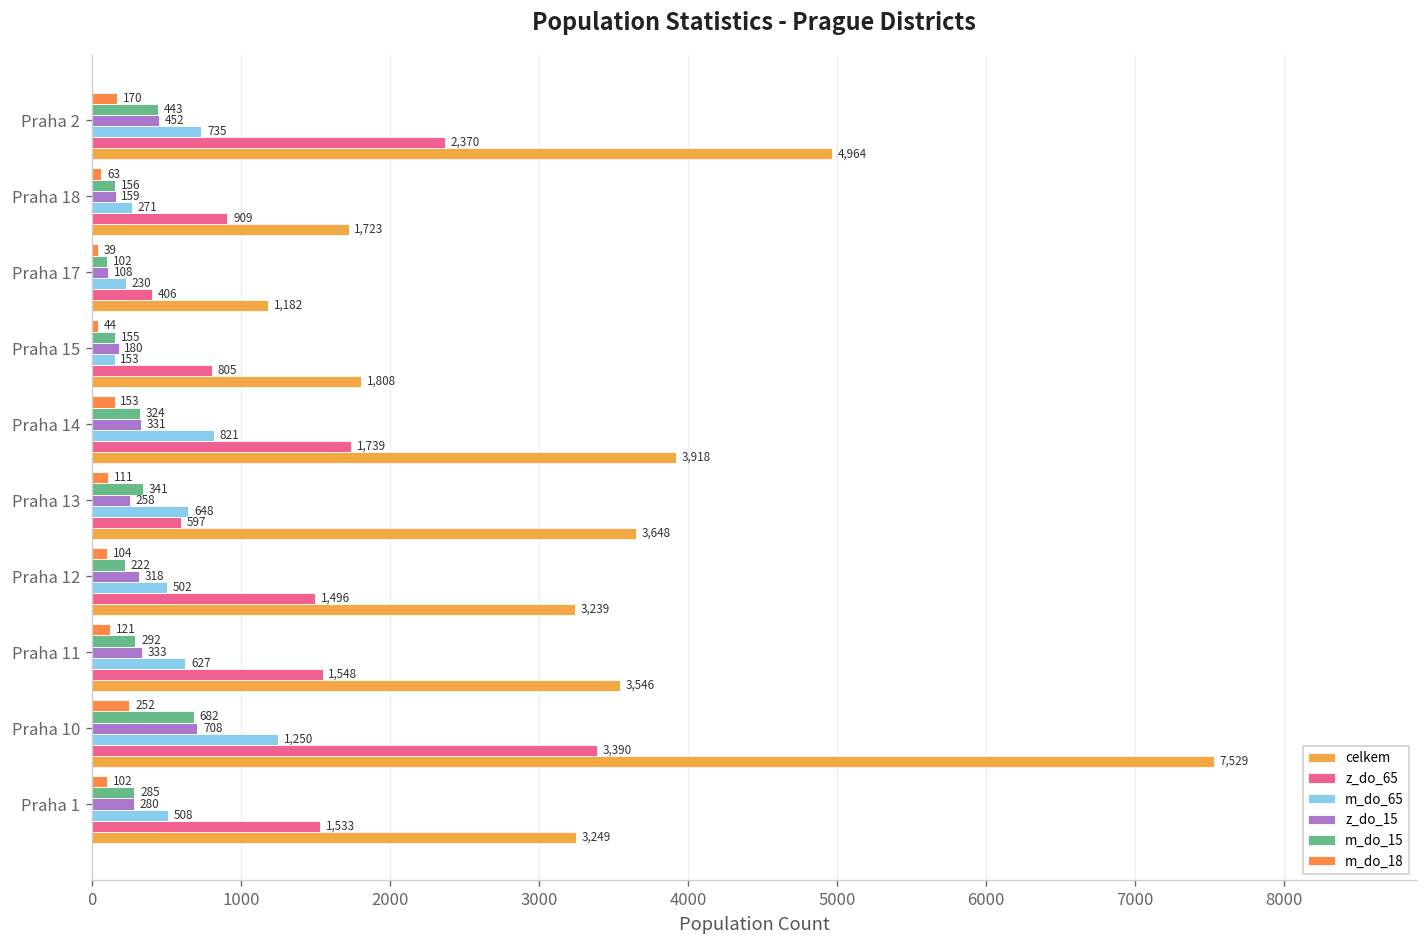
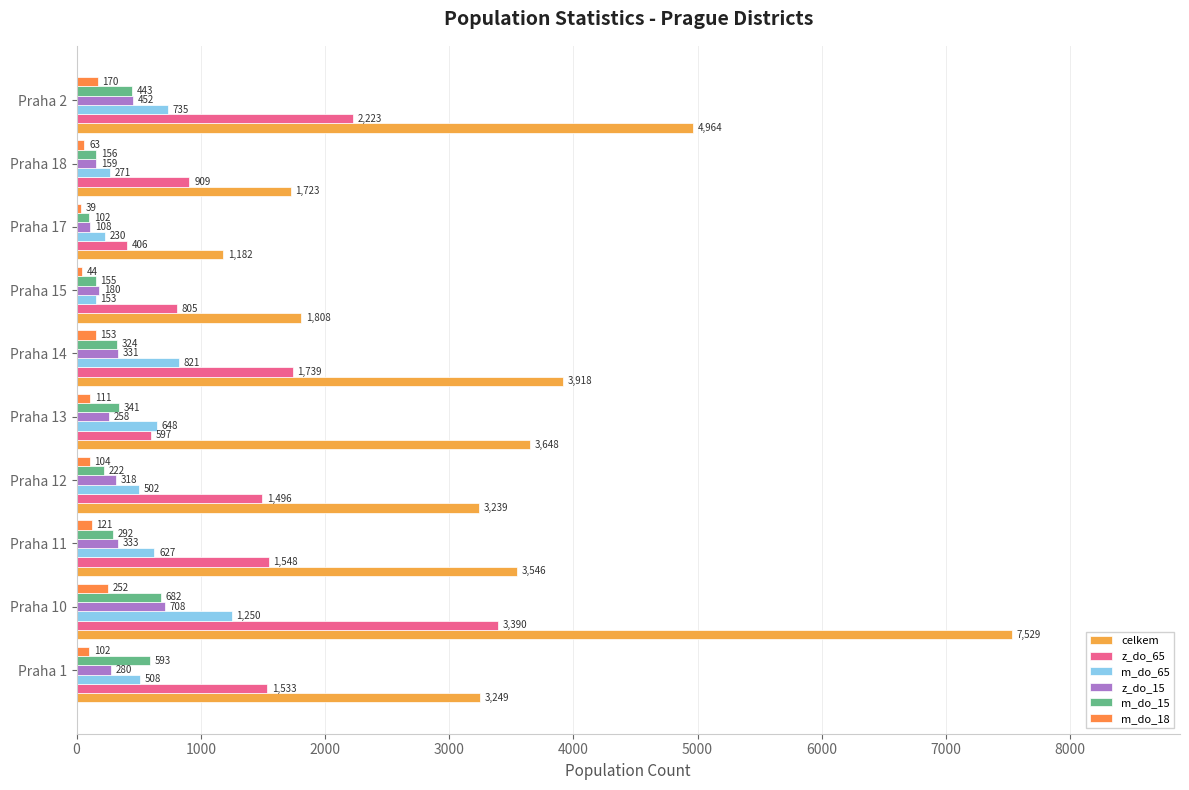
z_do_65, Praha 2: 2,370 -> 2,223
m_do_15, Praha 1: 285 -> 593
